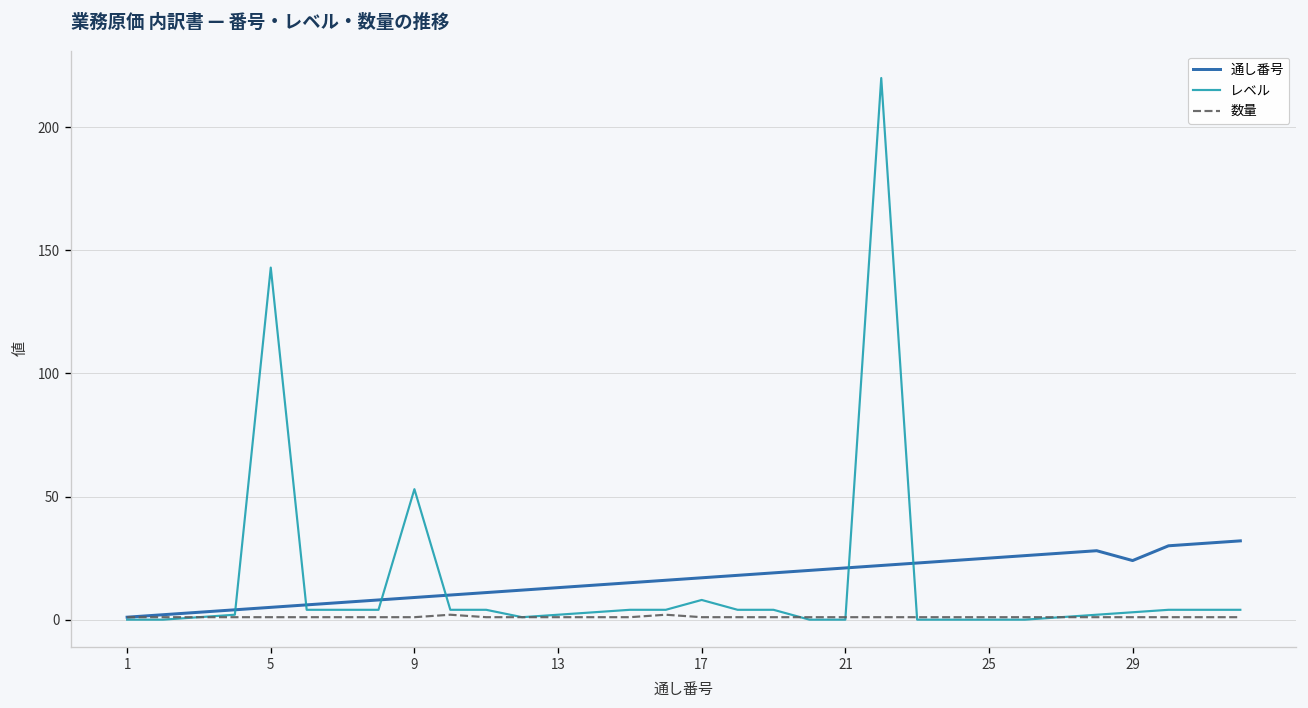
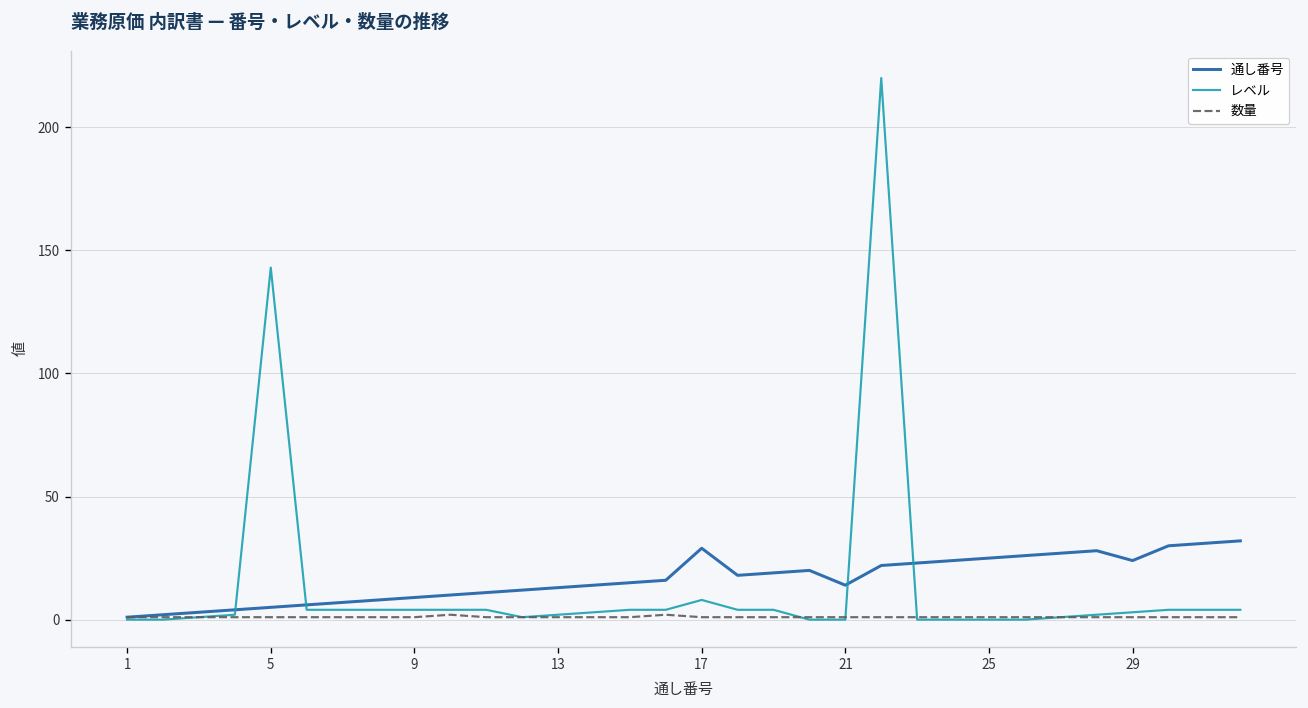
レベル, 9: 53 -> 4
通し番号, 17: 17 -> 29
通し番号, 21: 21 -> 14
